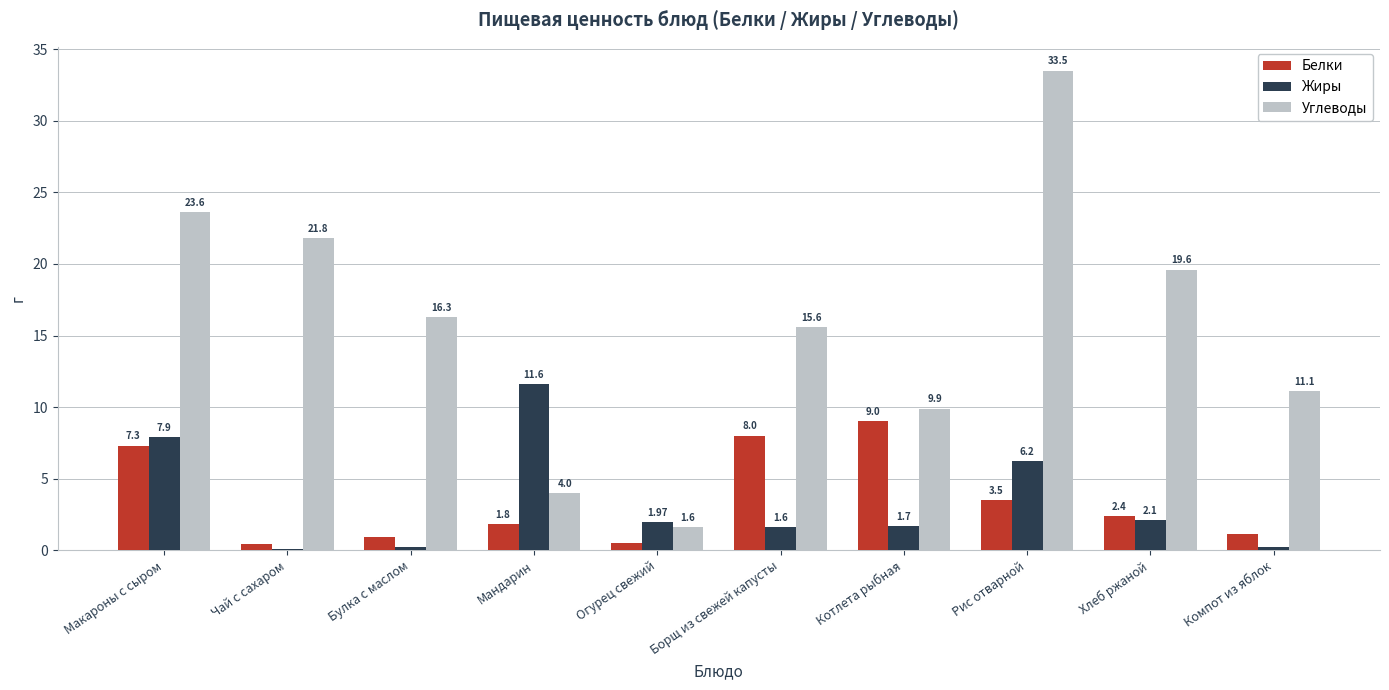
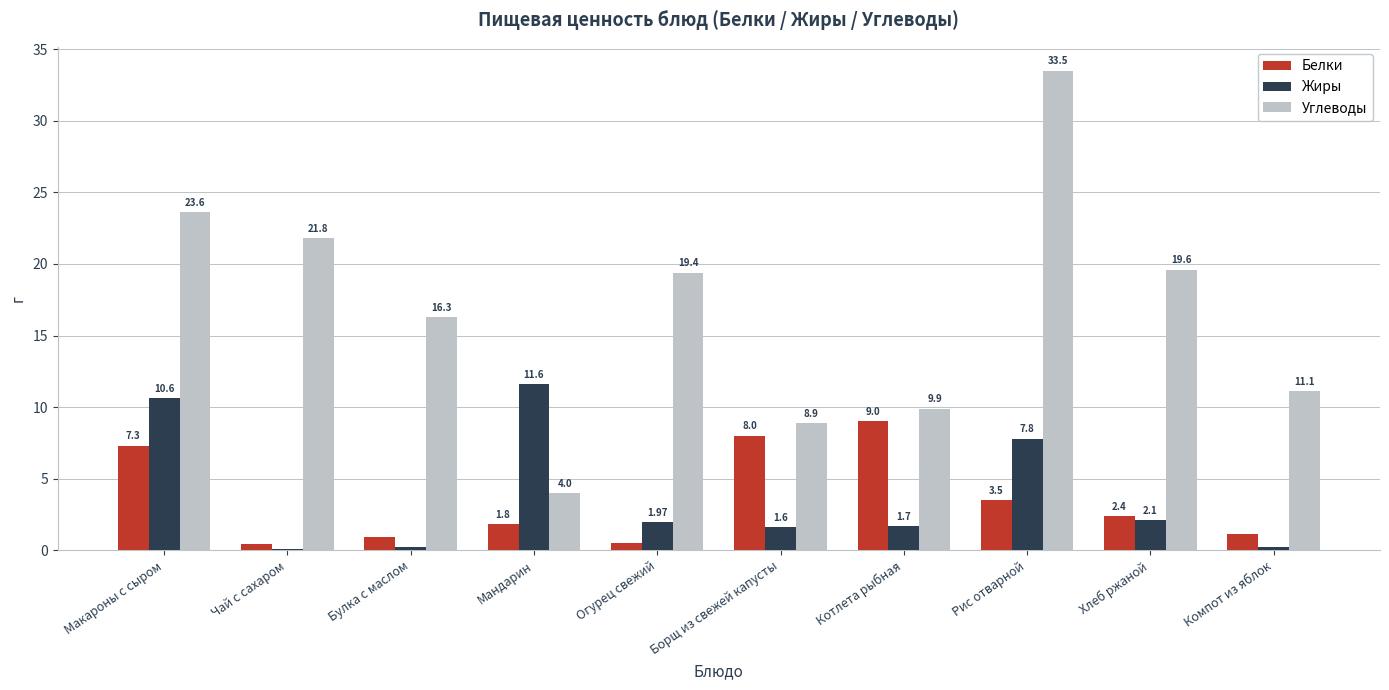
Жиры, Макароны с сыром: 7.9 -> 10.6
Углеводы, Огурец свежий: 1.6 -> 19.4
Углеводы, Борщ из свежей капусты: 15.6 -> 8.9
Жиры, Рис отварной: 6.2 -> 7.8
